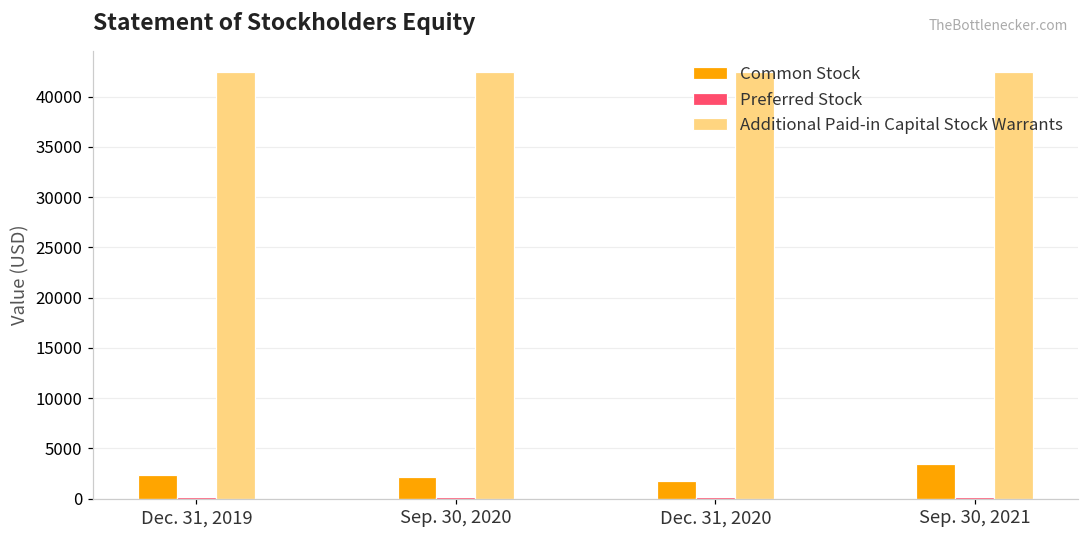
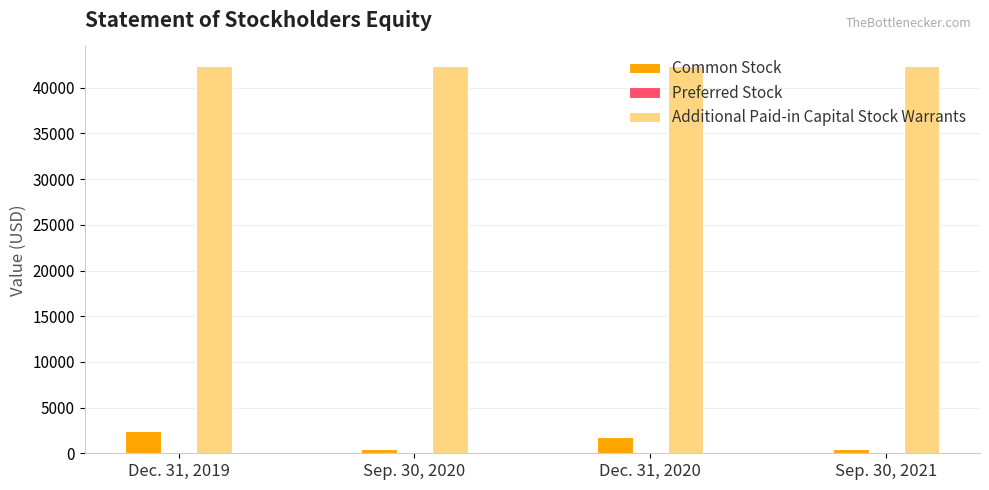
Common Stock, Sep. 30, 2020: 2000 -> 0
Common Stock, Sep. 30, 2021: 3000 -> 0
